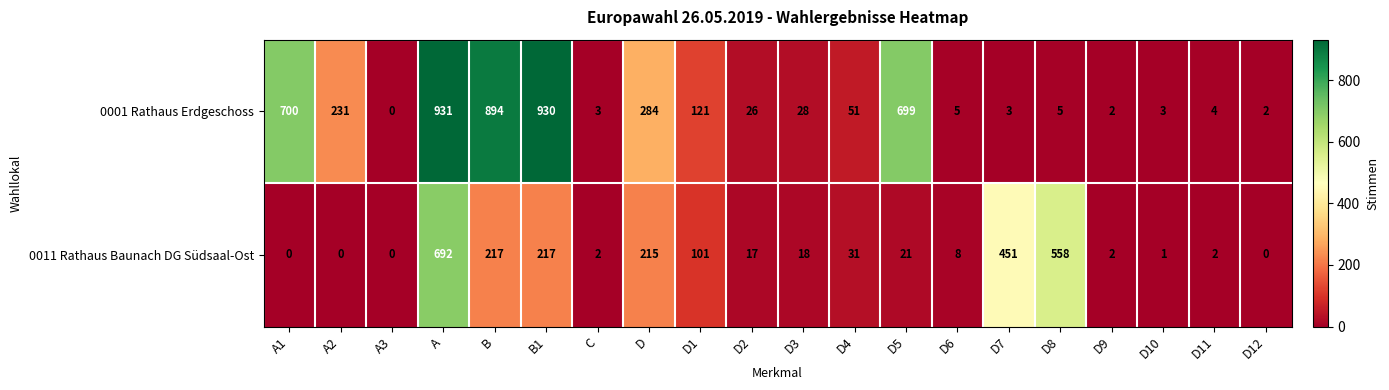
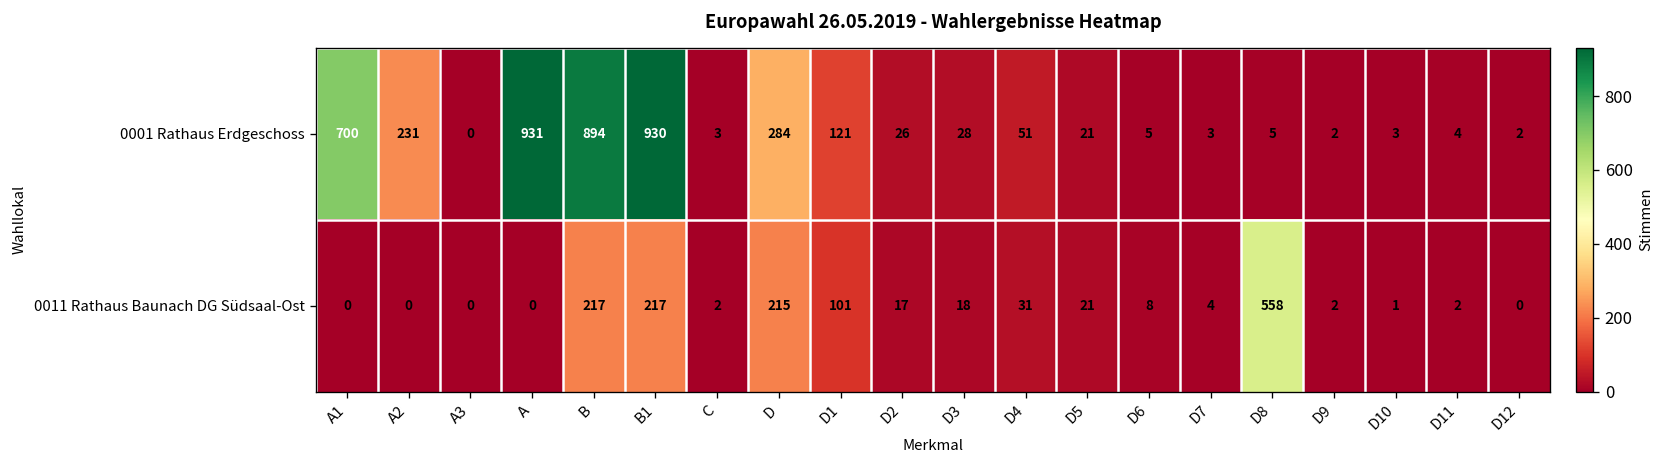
0001 Rathaus Erdgeschoss, D5: 699 -> 21
0011 Rathaus Baunach DG Südsaal-Ost, A: 692 -> 0
0011 Rathaus Baunach DG Südsaal-Ost, D7: 451 -> 4
